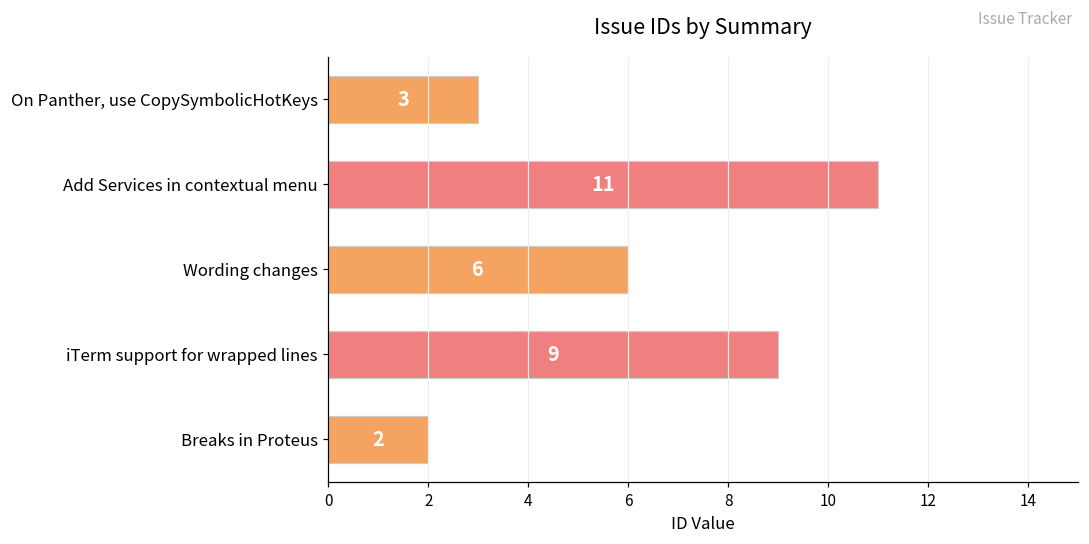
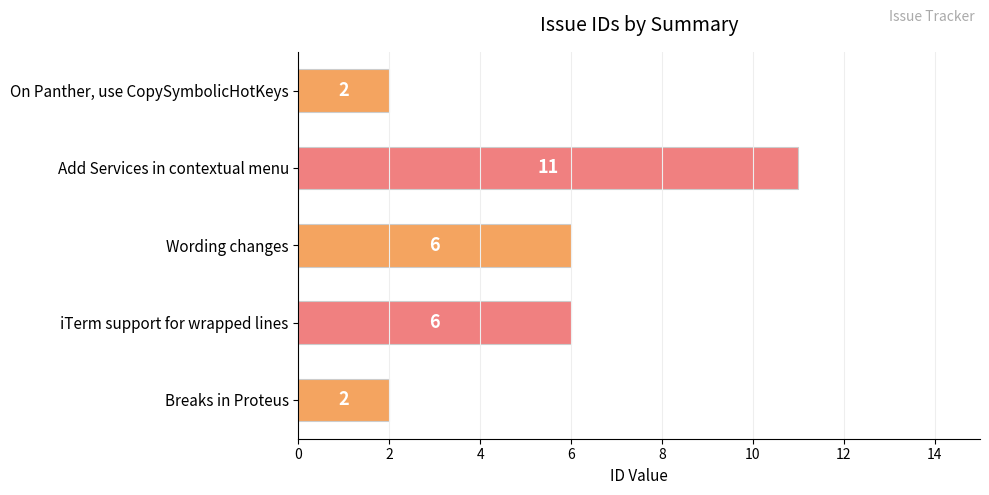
On Panther, use CopySymbolicHotKeys: 3 -> 2
iTerm support for wrapped lines: 9 -> 6
